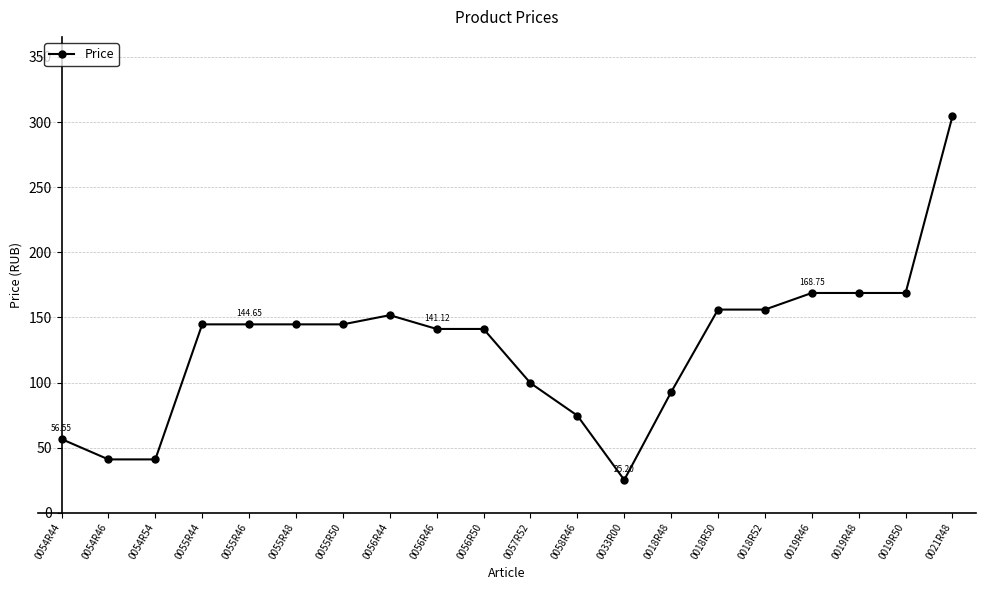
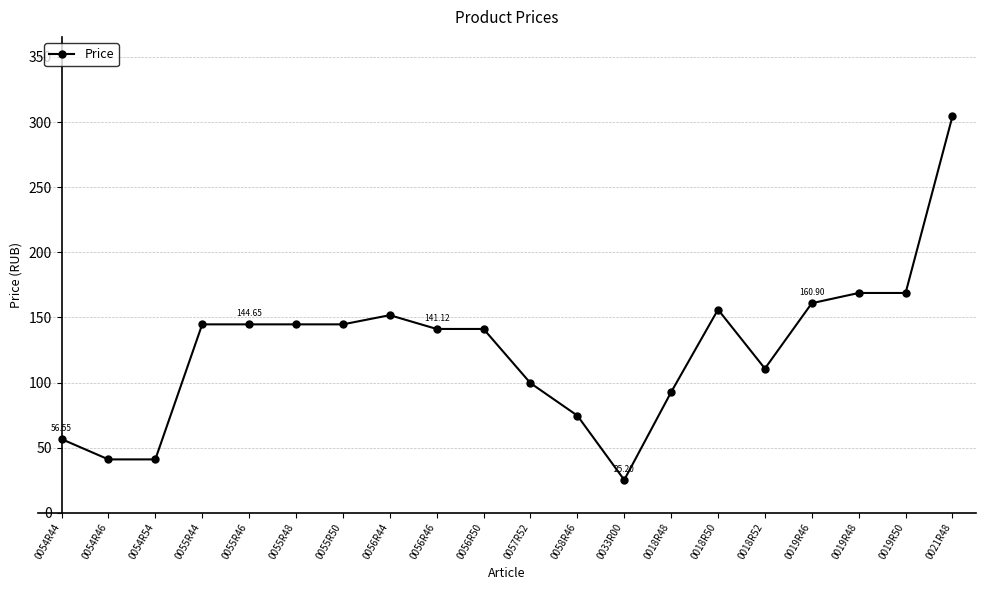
0018R52: 156 -> 111
0019R46: 168.75 -> 160.90
